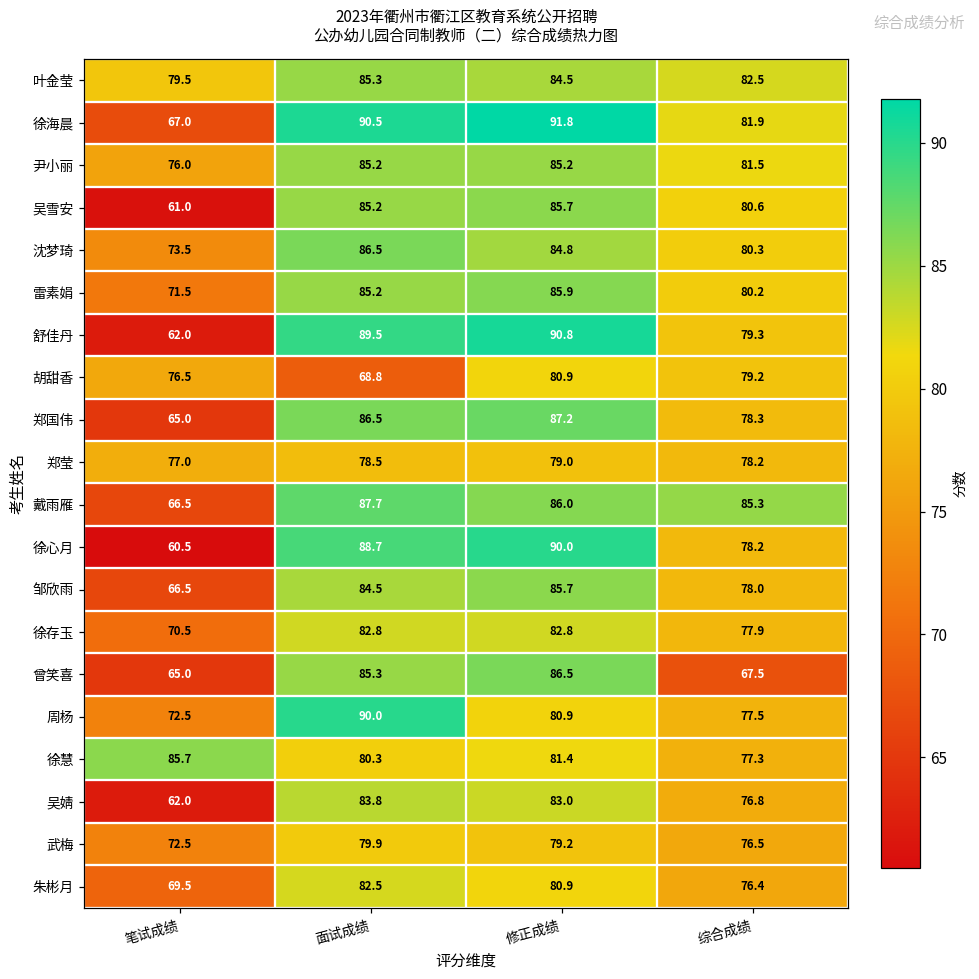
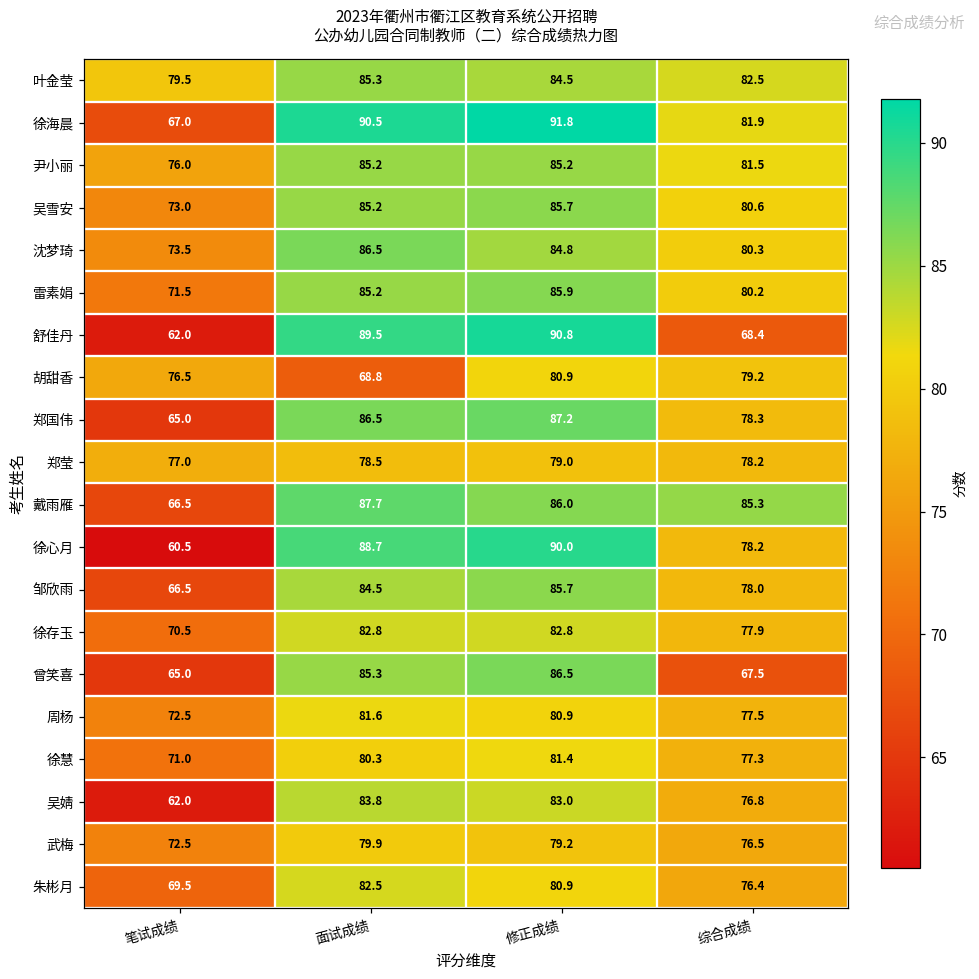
吴雪安, 笔试成绩: 61.0 -> 73.0
舒佳丹, 综合成绩: 79.3 -> 68.4
周杨, 面试成绩: 90.0 -> 81.6
徐慧, 笔试成绩: 85.7 -> 71.0
